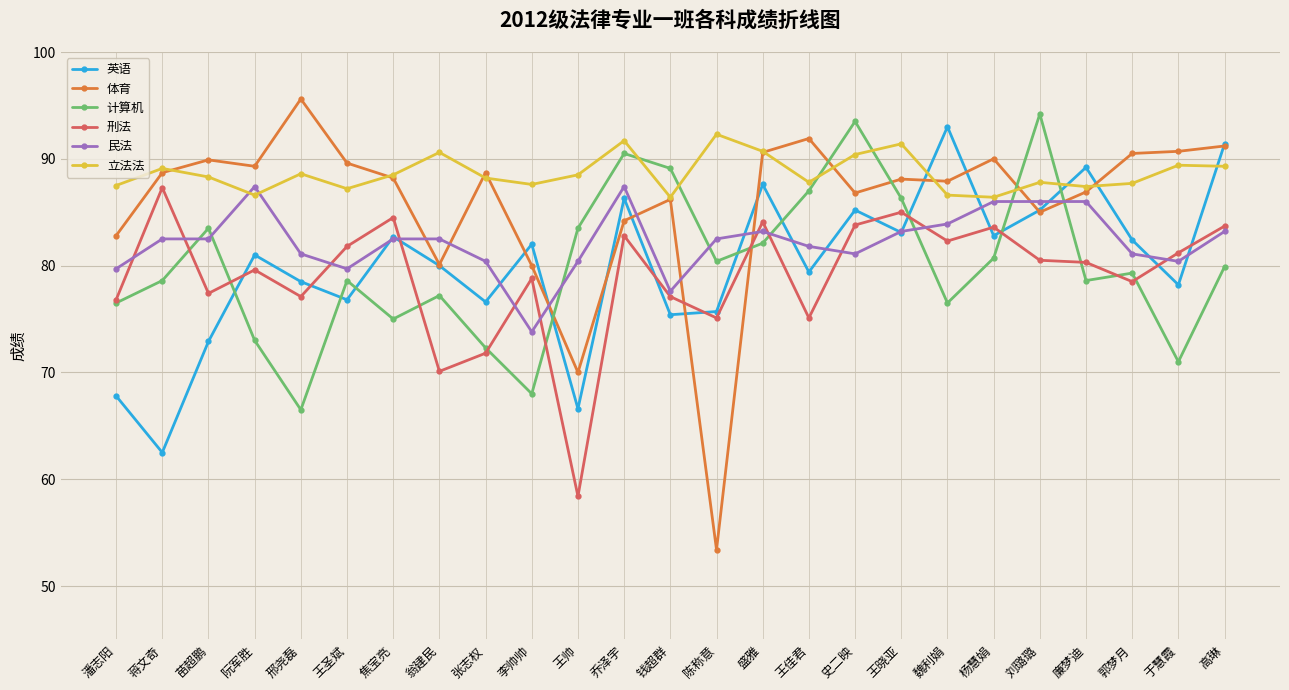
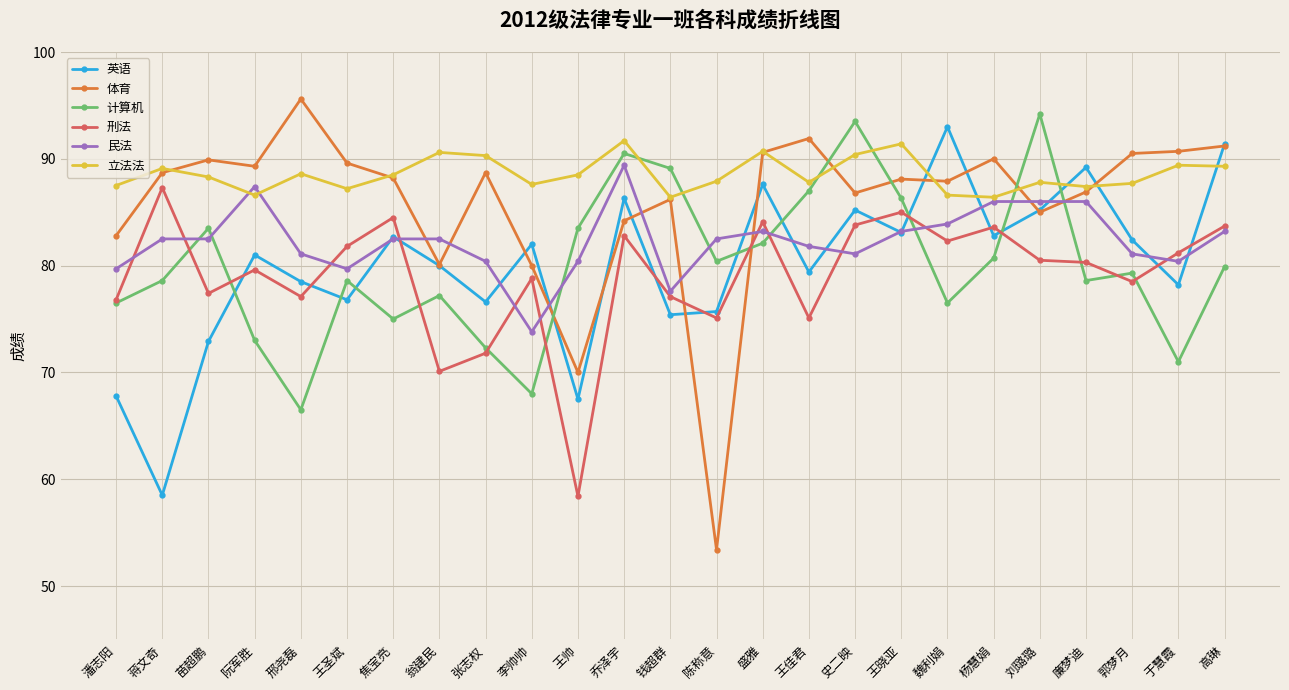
英语, 蒋文奇: 62.5 -> 58.5
立法法, 张志权: 88.2 -> 90.3
英语, 王帅: 66.6 -> 67.5
民法, 乔泽宇: 87.4 -> 89.4
立法法, 陈称意: 92.3 -> 87.9
